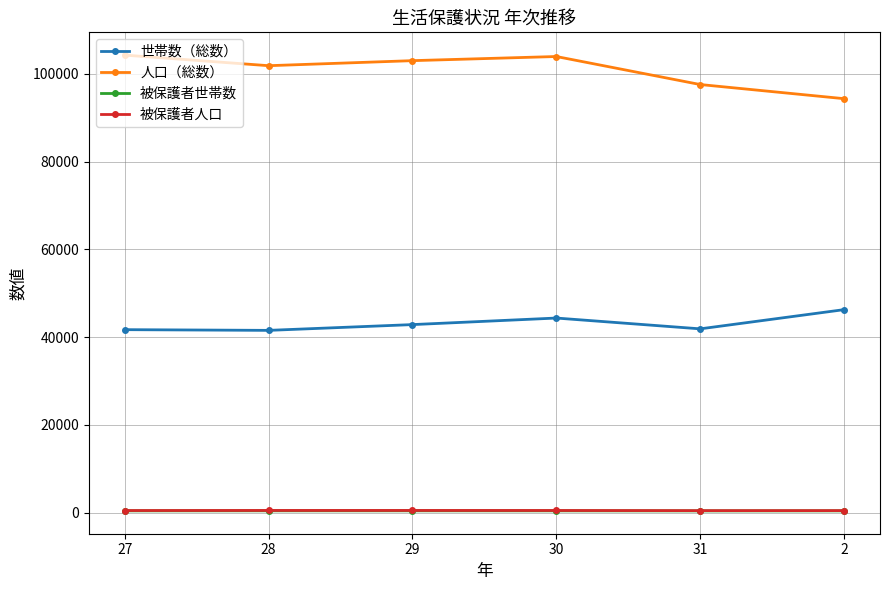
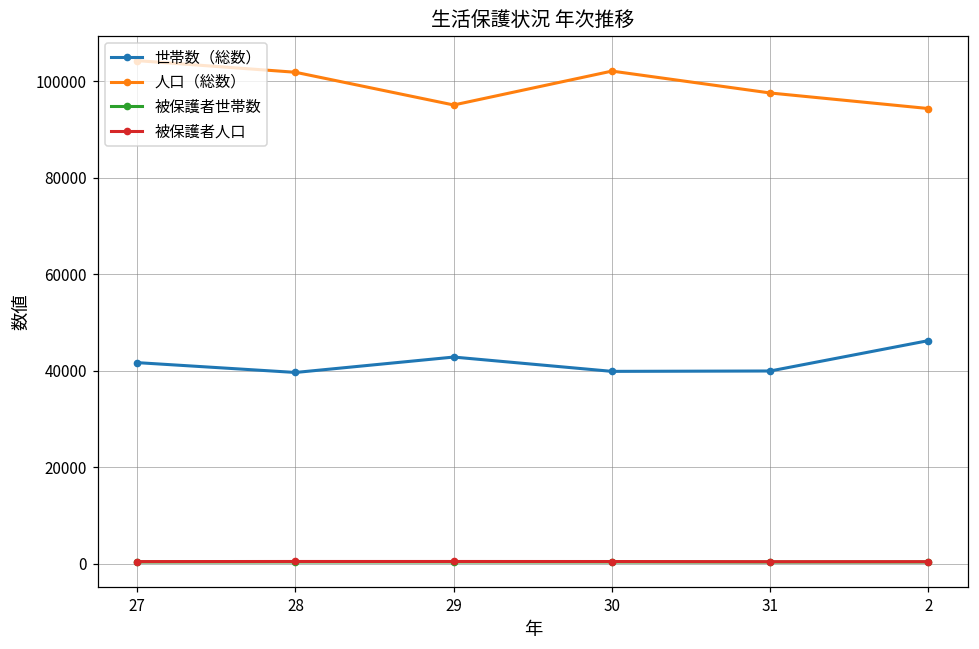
世帯数（総数）, 28: 42000 -> 40000
人口（総数）, 29: 103000 -> 95000
世帯数（総数）, 30: 44000 -> 40000
人口（総数）, 30: 104000 -> 102000
世帯数（総数）, 31: 42000 -> 40000
